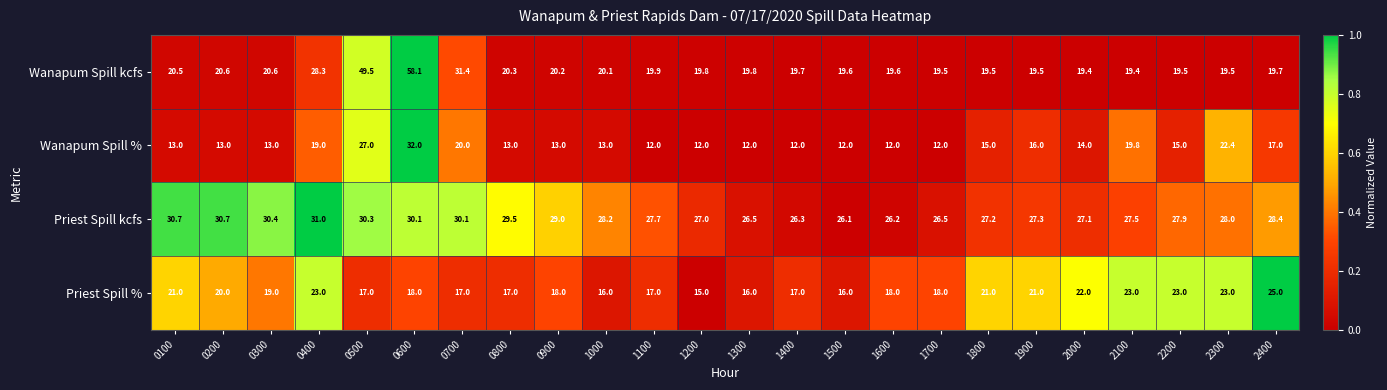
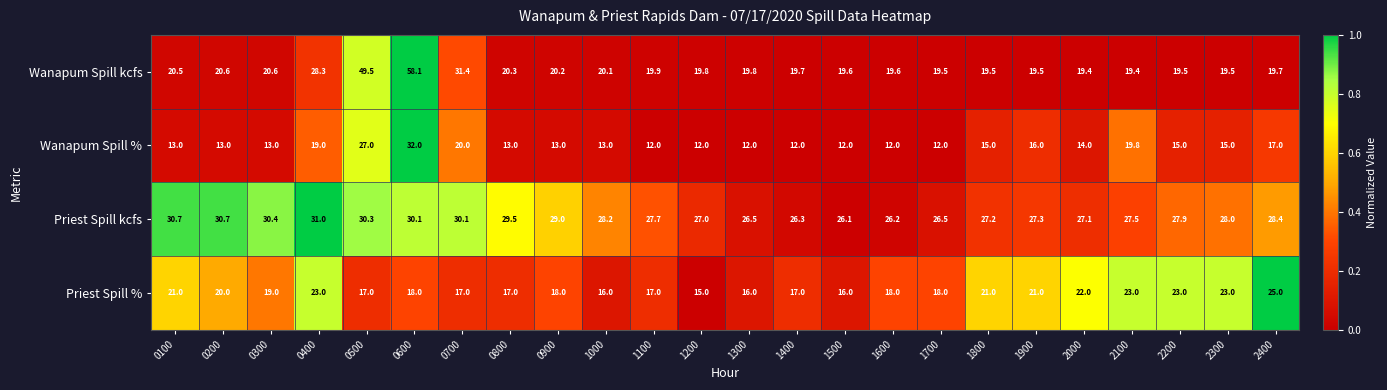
Wanapum Spill %, 2300: 22.4 -> 15.0
